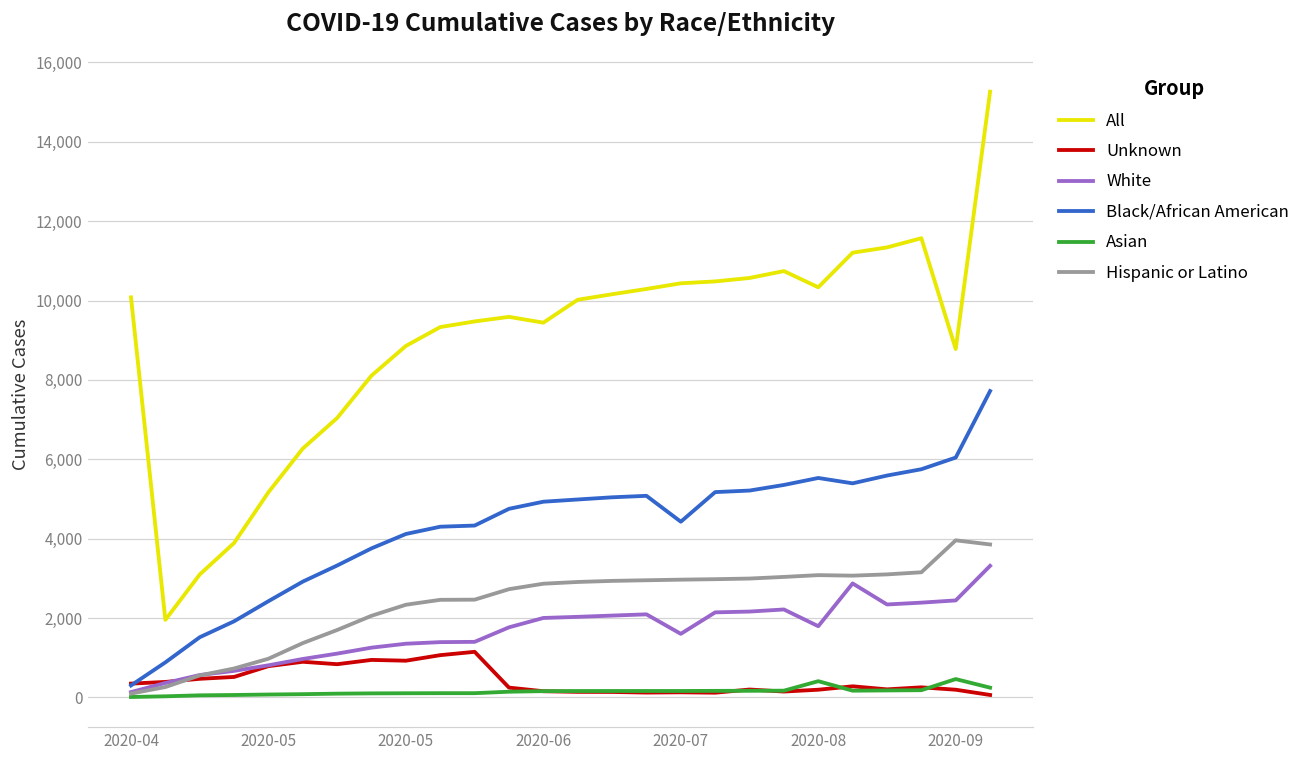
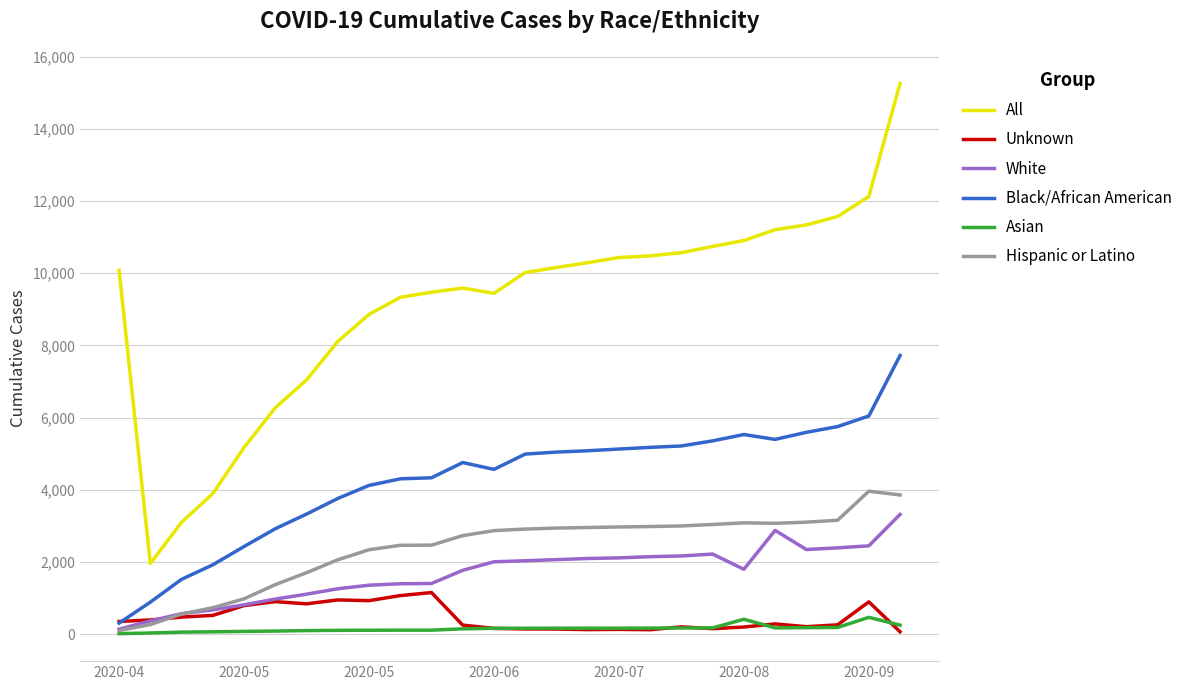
Black/African American, 2020-06: 4,900 -> 4,600
White, 2020-07: 1,600 -> 2,100
Black/African American, 2020-07: 4,400 -> 5,100
All, 2020-08: 10,300 -> 10,900
All, 2020-09: 8,800 -> 12,100
Unknown, 2020-09: 200 -> 900
